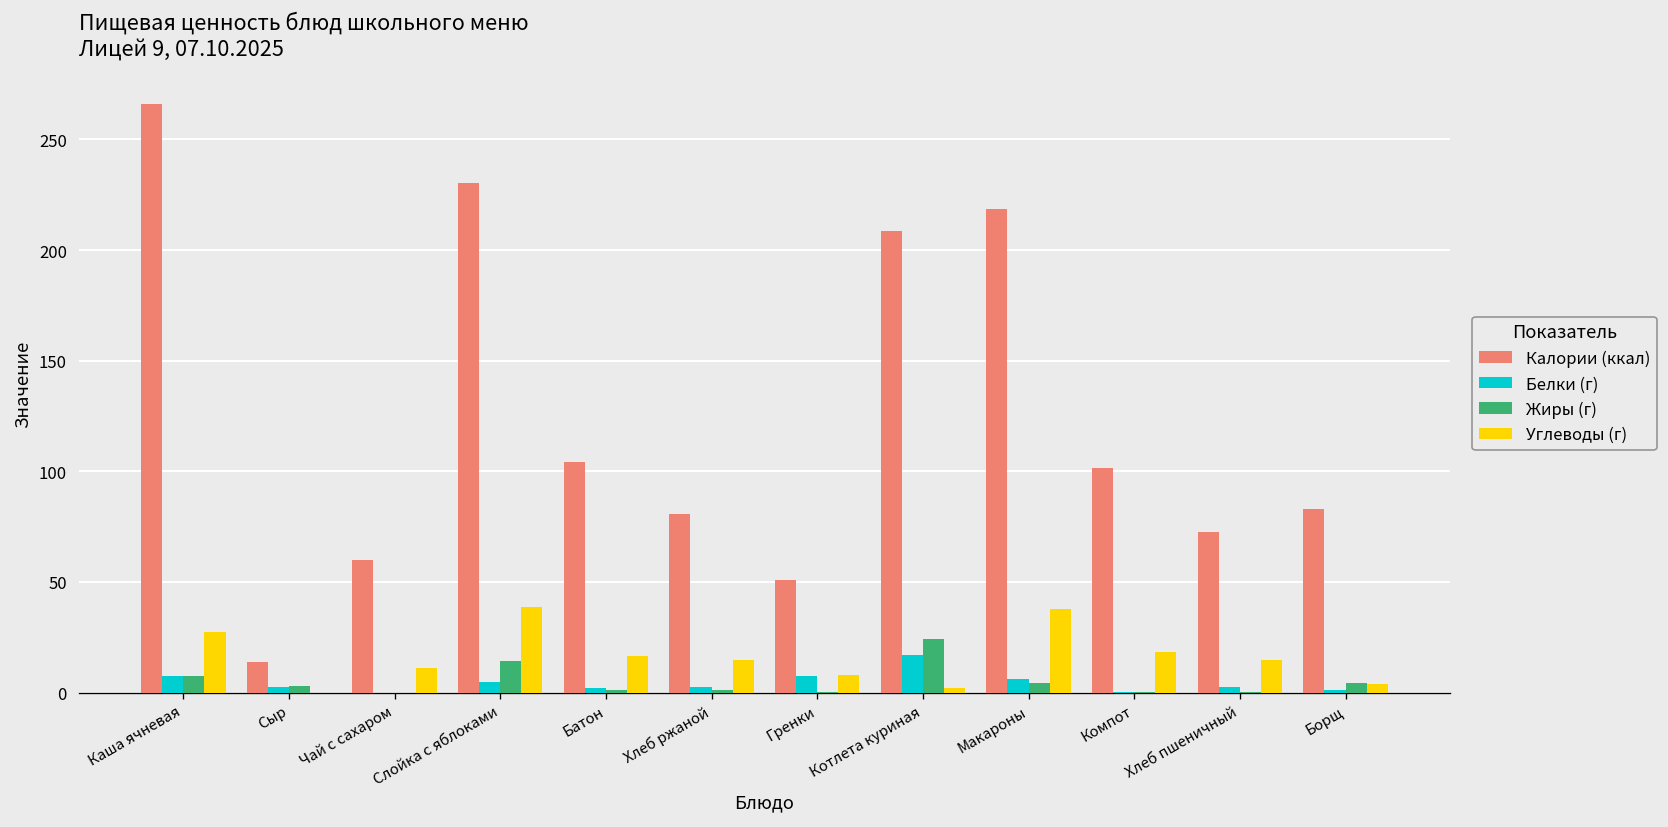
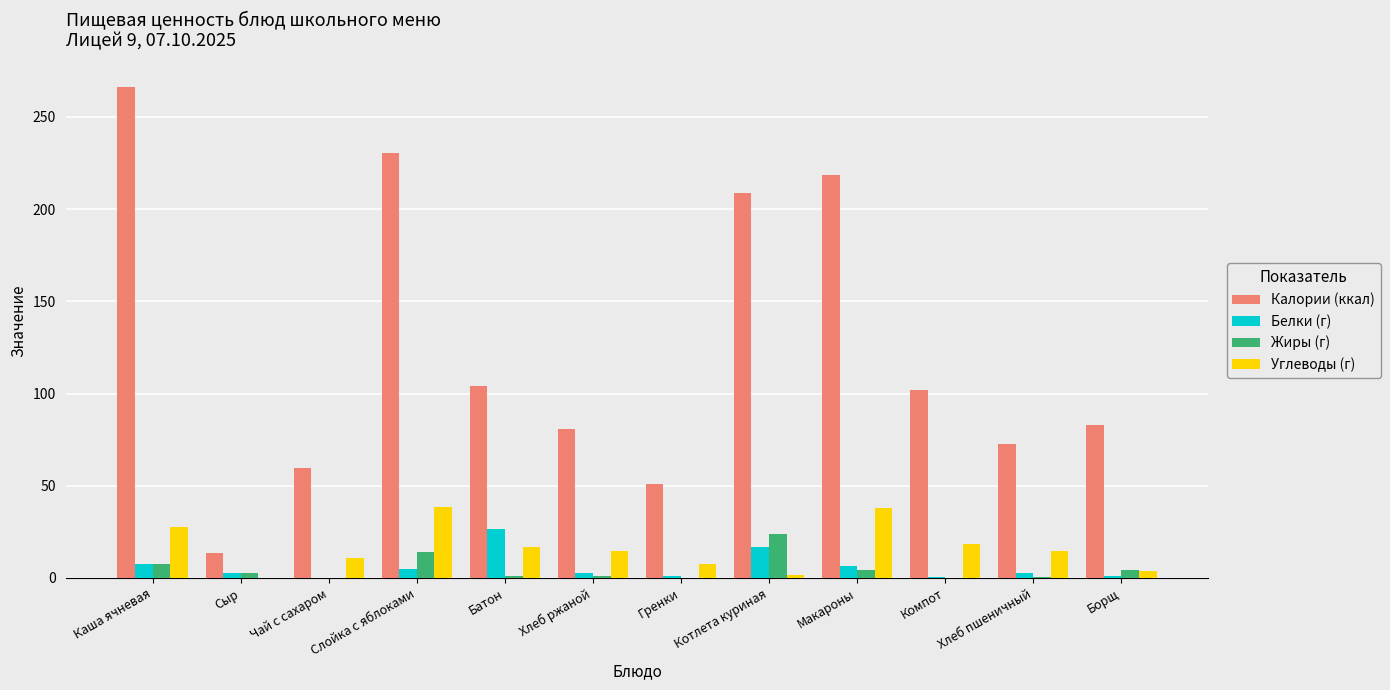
Белки (г), Батон: 2 -> 26
Белки (г), Гренки: 7 -> 1
